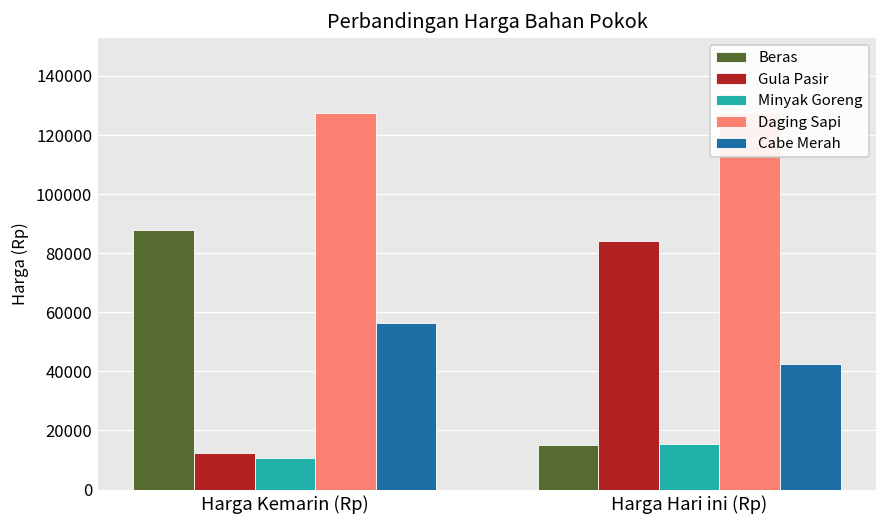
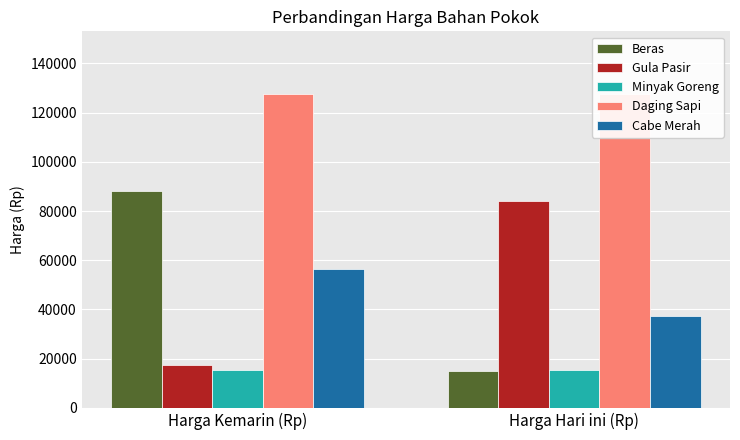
Gula Pasir, Harga Kemarin (Rp): 12000 -> 18000
Minyak Goreng, Harga Kemarin (Rp): 11000 -> 15000
Cabe Merah, Harga Hari ini (Rp): 43000 -> 37000
